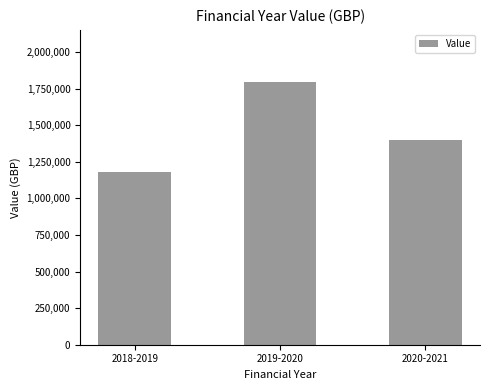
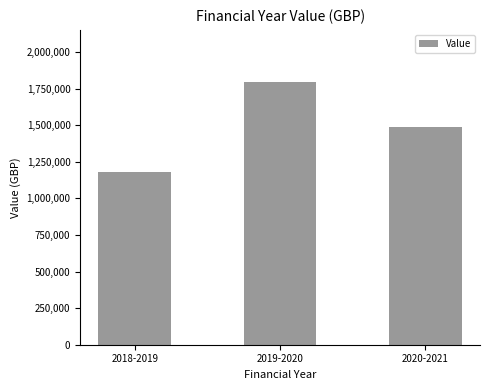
2020-2021: 1,400,000 -> 1,490,000
